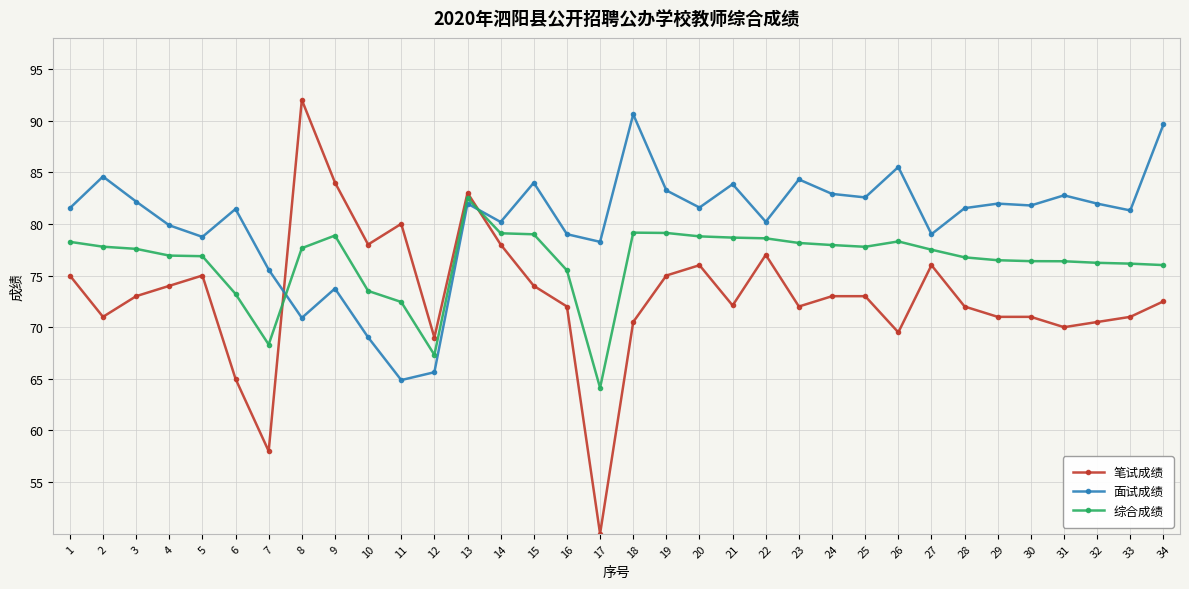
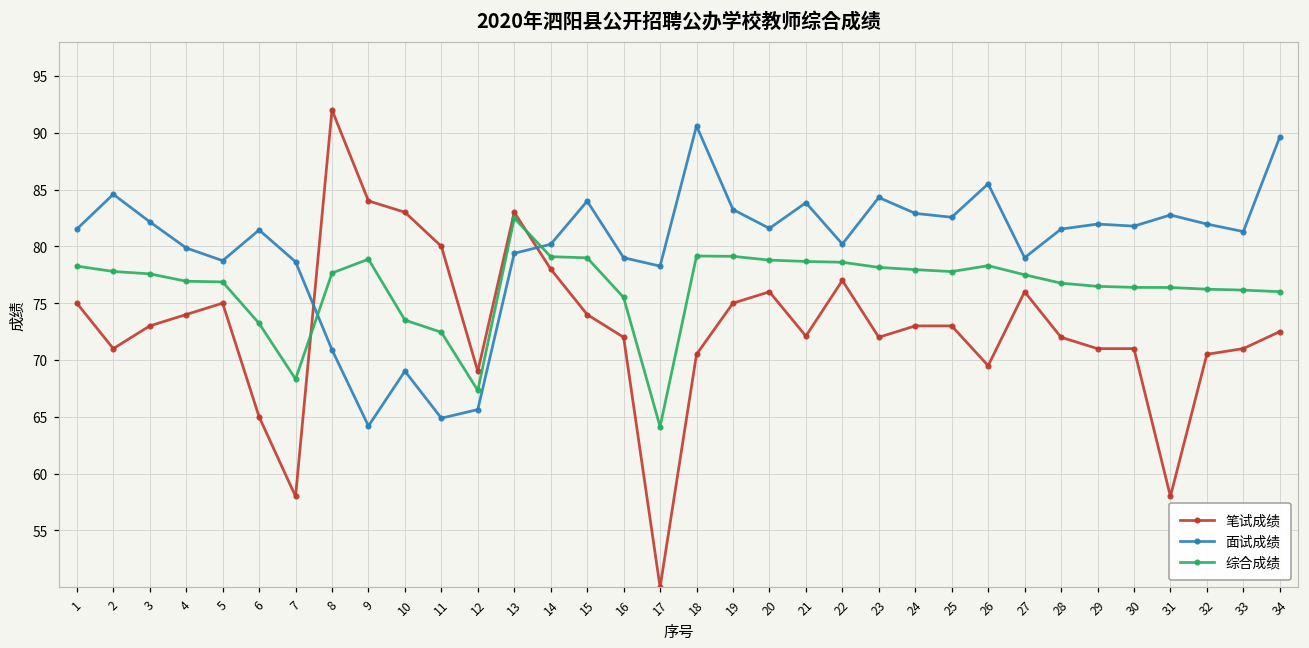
面试成绩, 7: 75.6 -> 78.6
面试成绩, 9: 73.7 -> 64.2
笔试成绩, 10: 78 -> 83
面试成绩, 13: 82.0 -> 79.4
笔试成绩, 31: 70 -> 58
